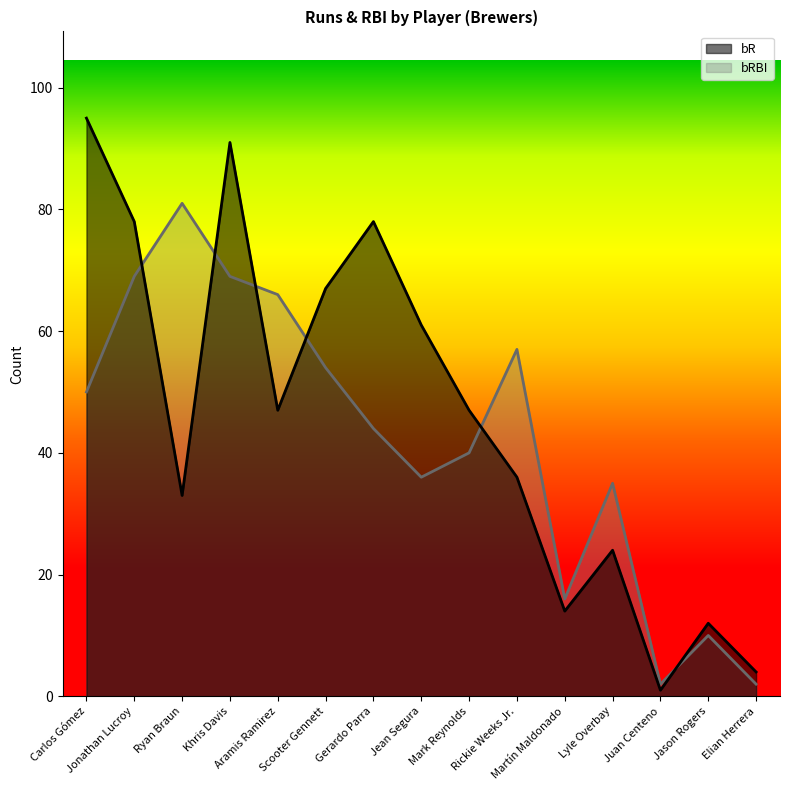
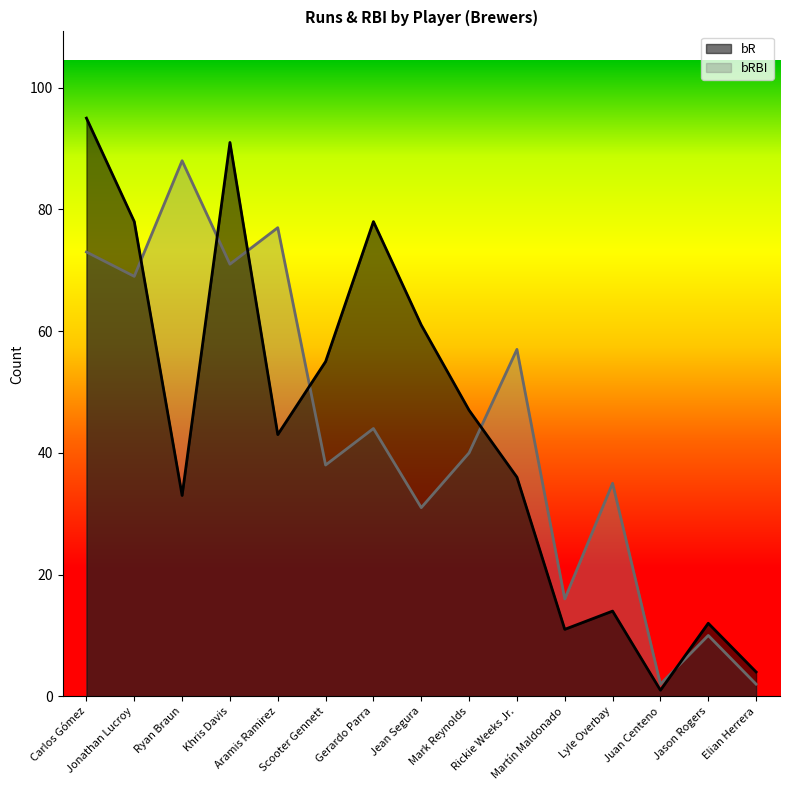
bRBI, Carlos Gómez: 50 -> 73
bRBI, Ryan Braun: 81 -> 88
bRBI, Khris Davis: 69 -> 71
bR, Aramis Ramirez: 47 -> 43
bRBI, Aramis Ramirez: 66 -> 77
bR, Scooter Gennett: 67 -> 55
bRBI, Scooter Gennett: 54 -> 38
bRBI, Jean Segura: 36 -> 31
bR, Martín Maldonado: 14 -> 11
bR, Lyle Overbay: 24 -> 14
